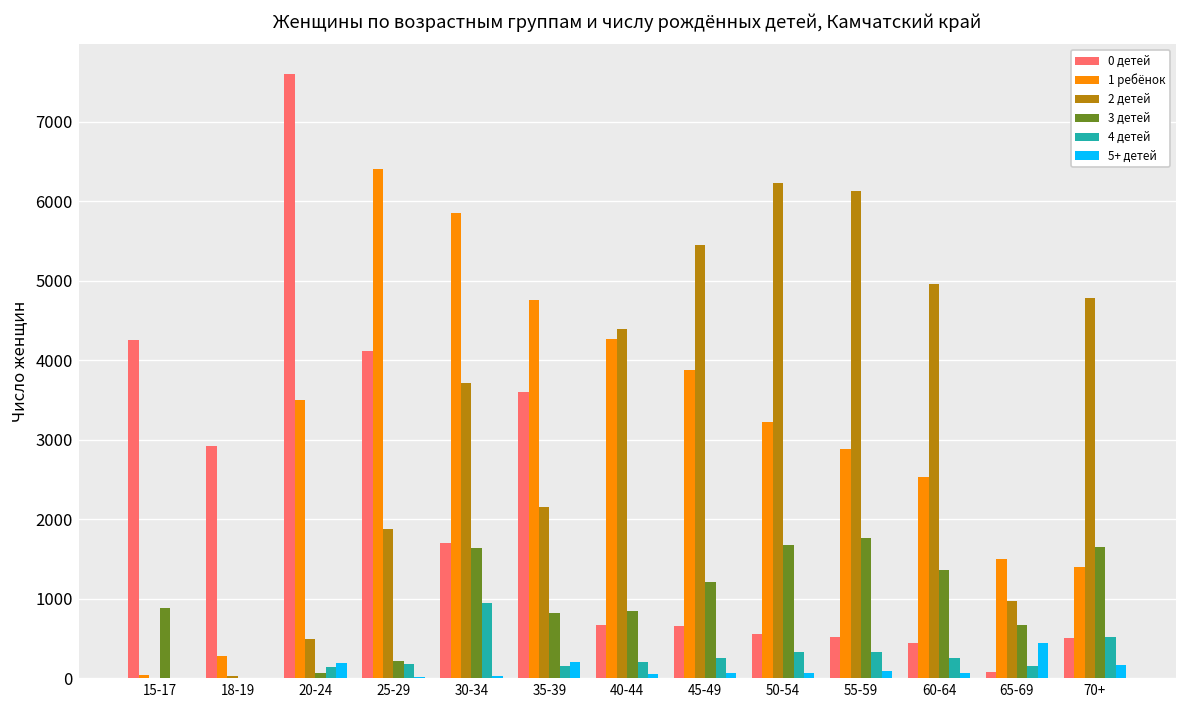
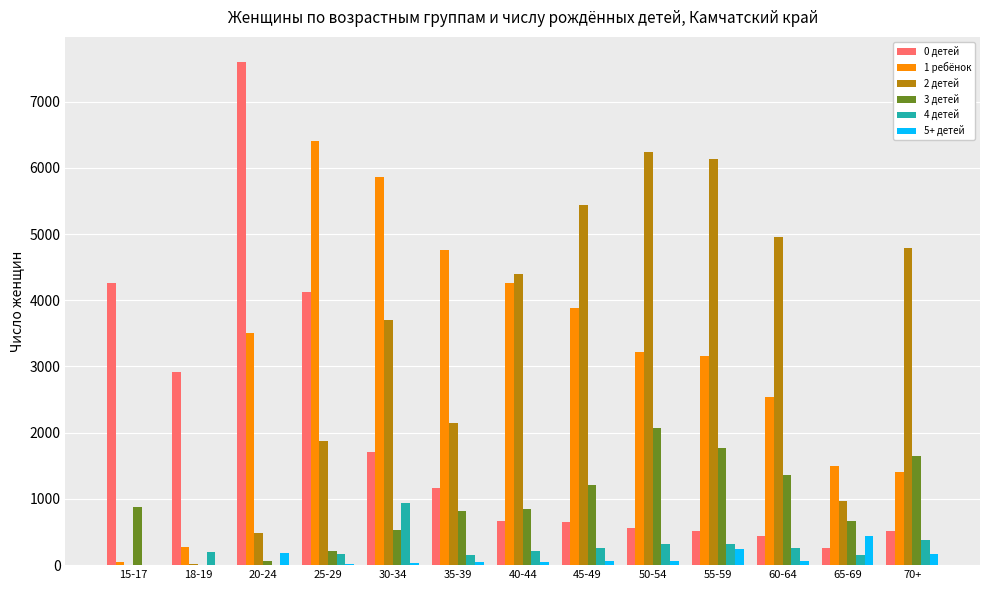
4 детей, 18-19: 0 -> 200
4 детей, 20-24: 100 -> 0
3 детей, 30-34: 1600 -> 500
0 детей, 35-39: 3600 -> 1200
5+ детей, 35-39: 200 -> 100
3 детей, 50-54: 1700 -> 2100
1 ребёнок, 55-59: 2900 -> 3200
5+ детей, 55-59: 100 -> 200
0 детей, 65-69: 100 -> 300
4 детей, 70+: 500 -> 400
